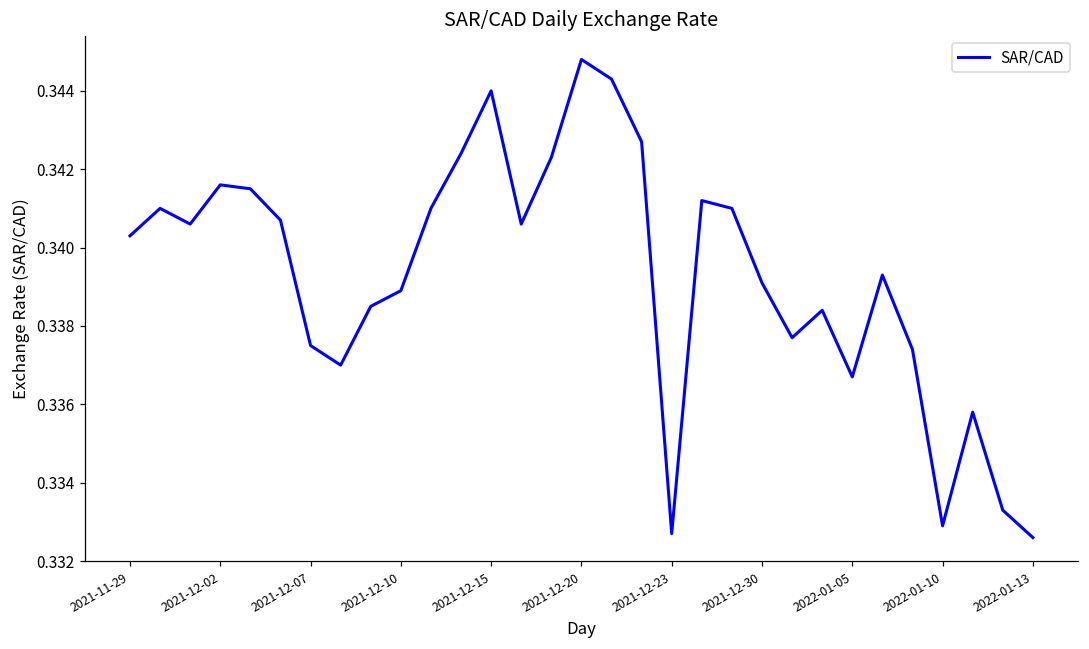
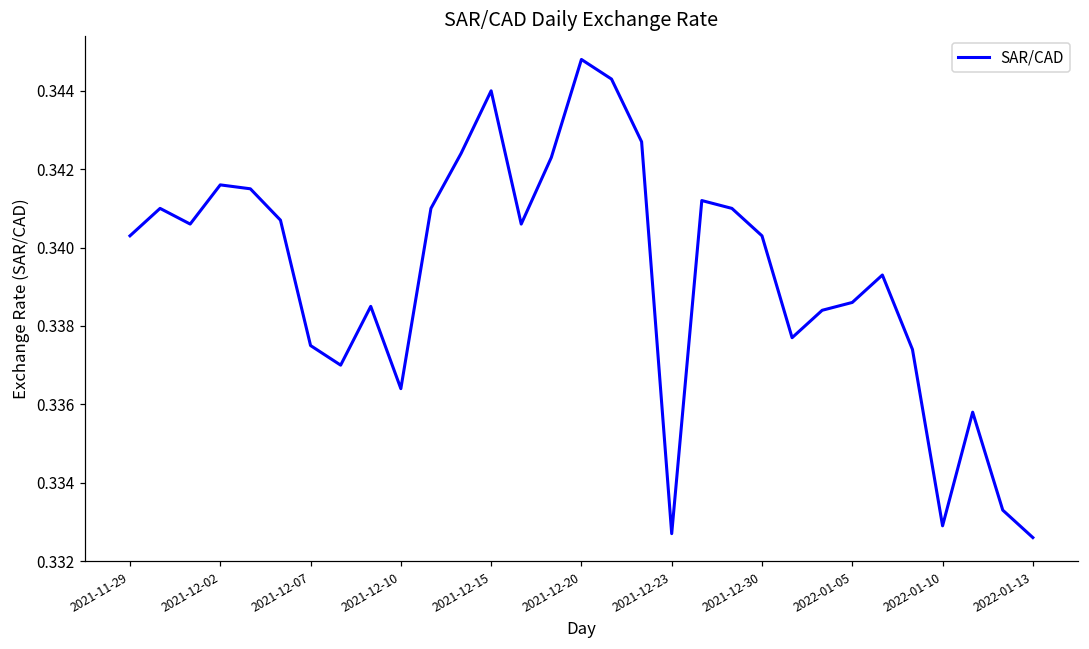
2021-12-10: 0.3389 -> 0.3364
2021-12-30: 0.3391 -> 0.3403
2022-01-05: 0.3367 -> 0.3386
